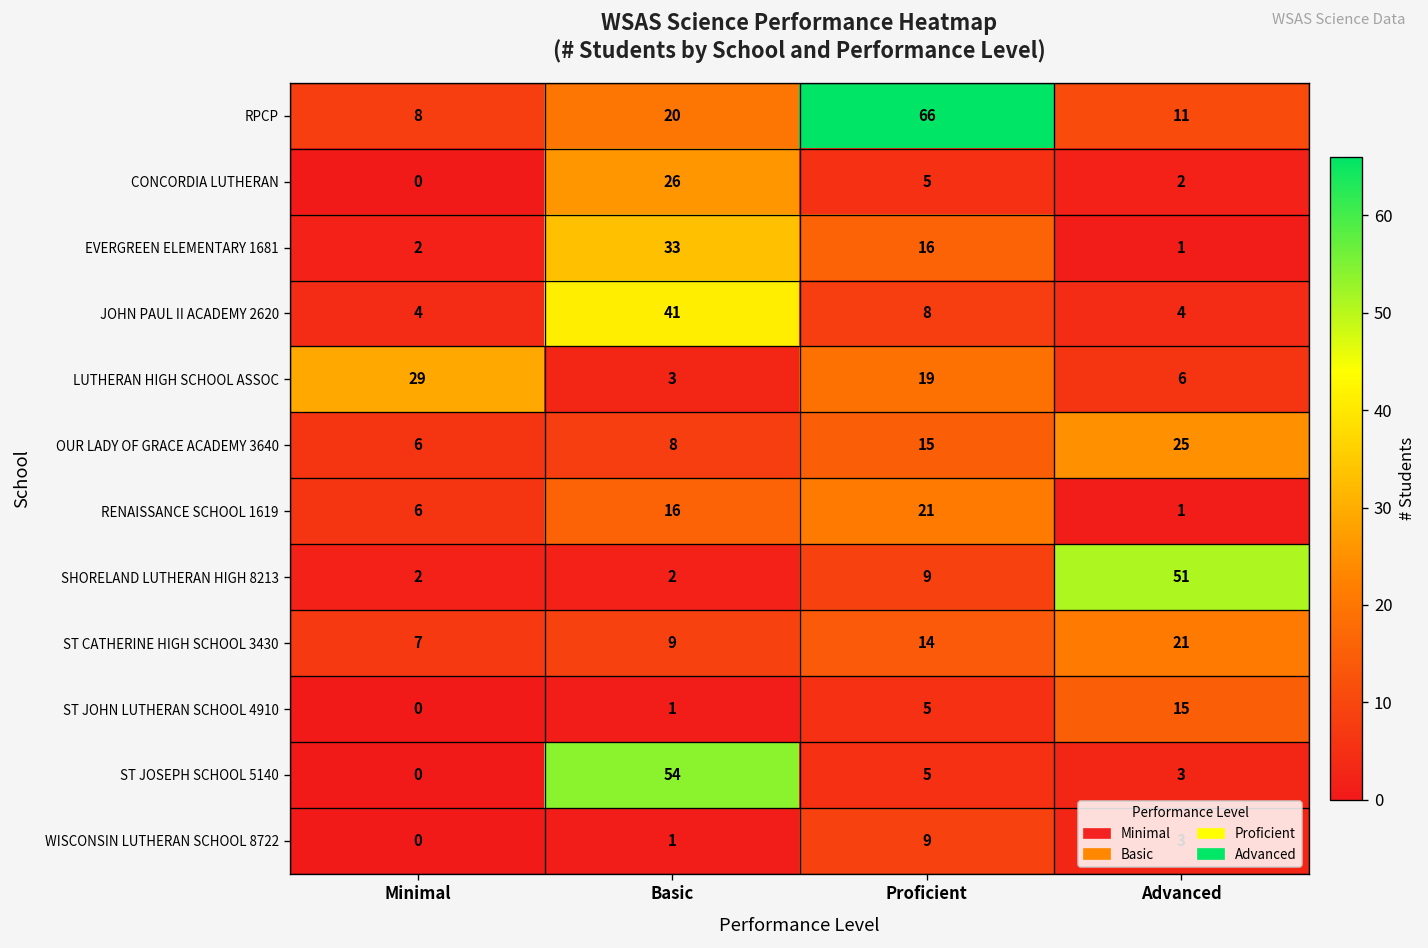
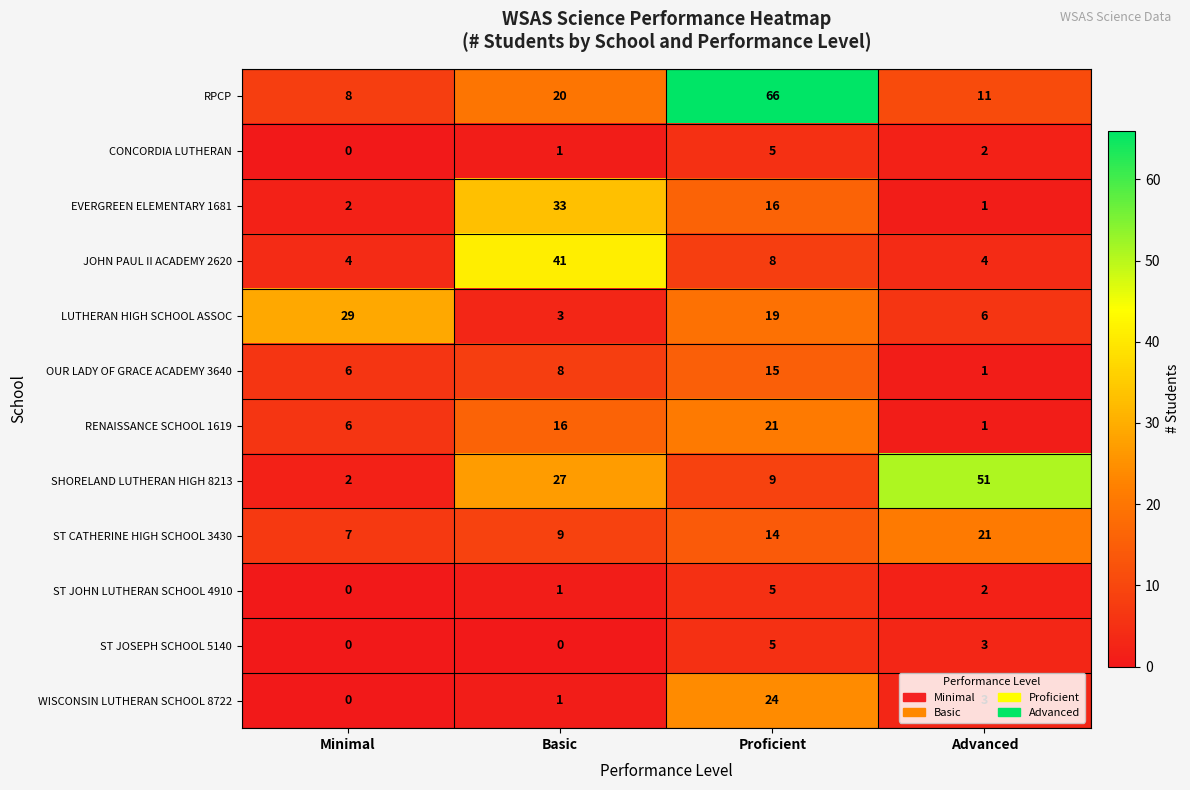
CONCORDIA LUTHERAN, Basic: 26 -> 1
OUR LADY OF GRACE ACADEMY 3640, Advanced: 25 -> 1
SHORELAND LUTHERAN HIGH 8213, Basic: 2 -> 27
ST JOHN LUTHERAN SCHOOL 4910, Advanced: 15 -> 2
ST JOSEPH SCHOOL 5140, Basic: 54 -> 0
WISCONSIN LUTHERAN SCHOOL 8722, Proficient: 9 -> 24
